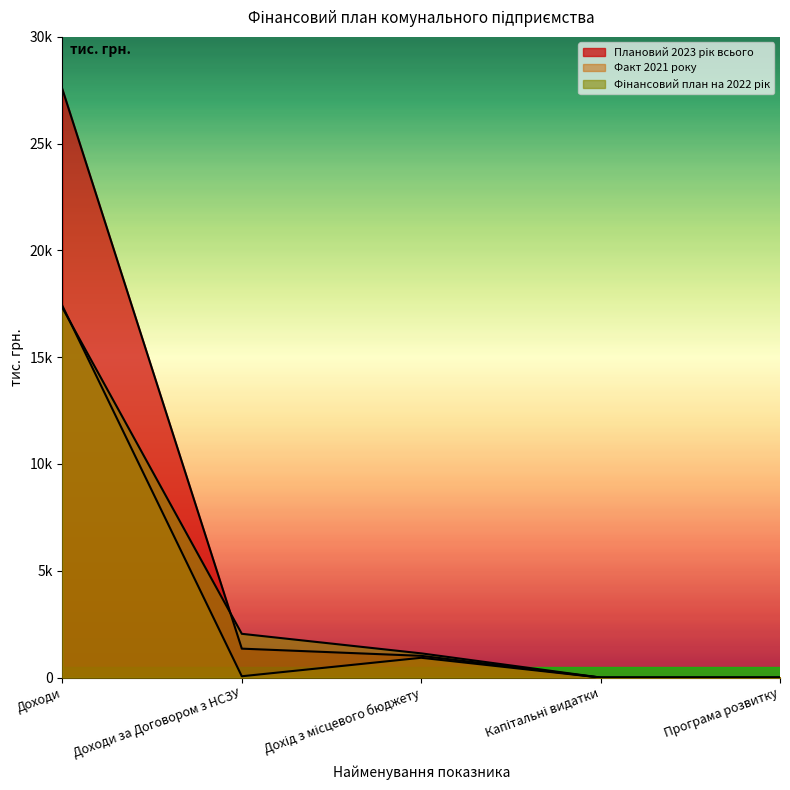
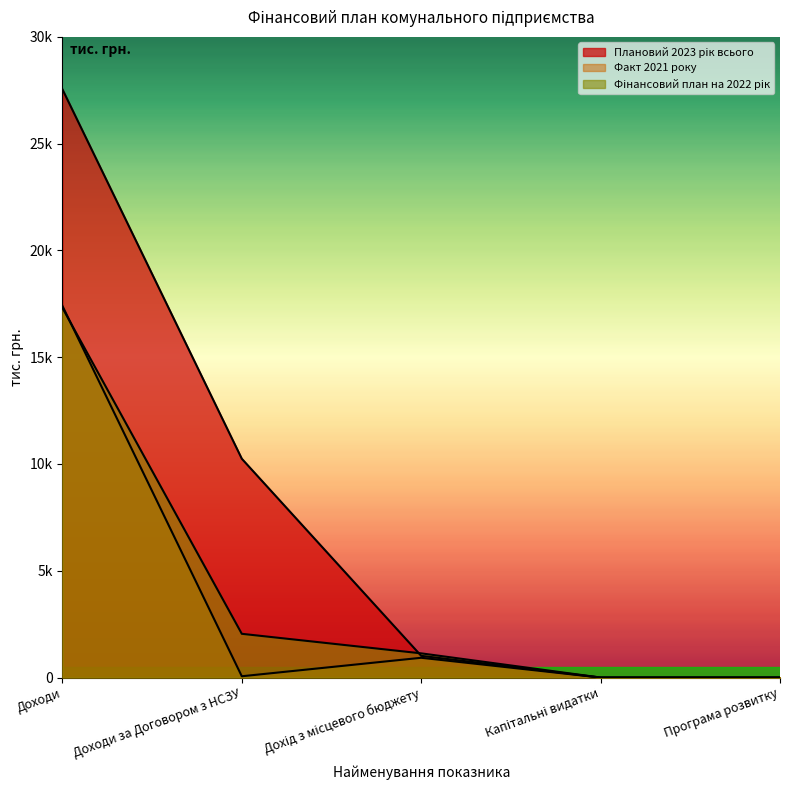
Плановий 2023 рік всього, Доходи за Договором з НСЗУ: 1400 -> 10200
